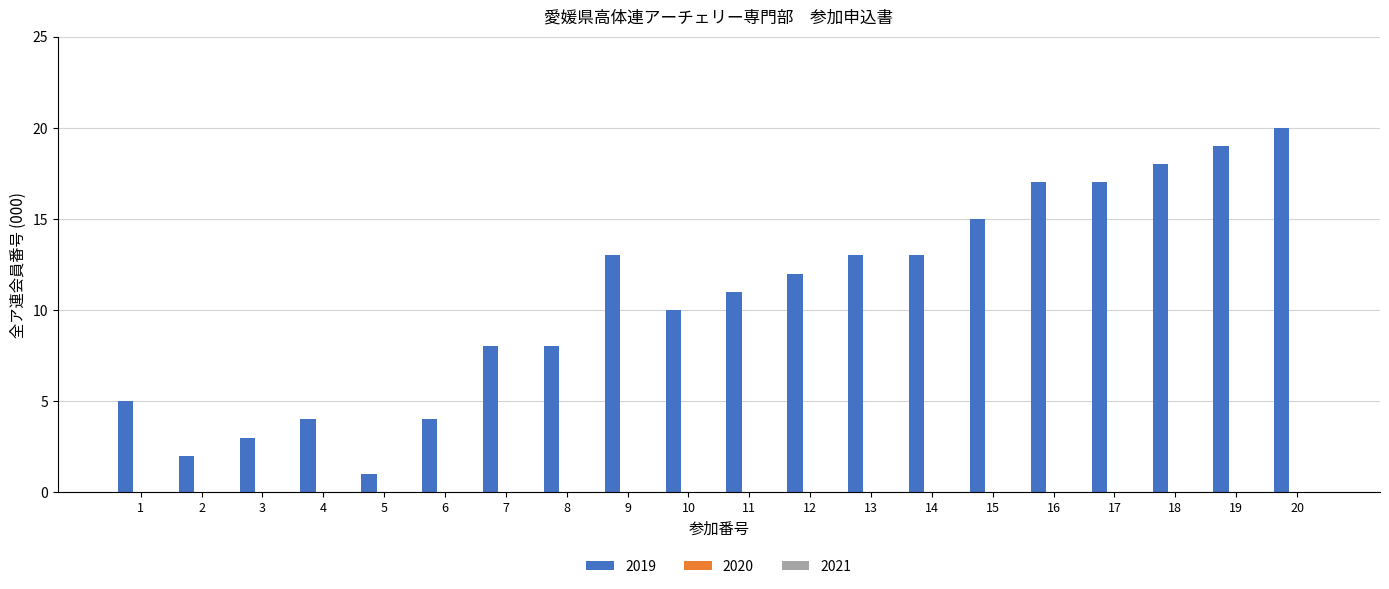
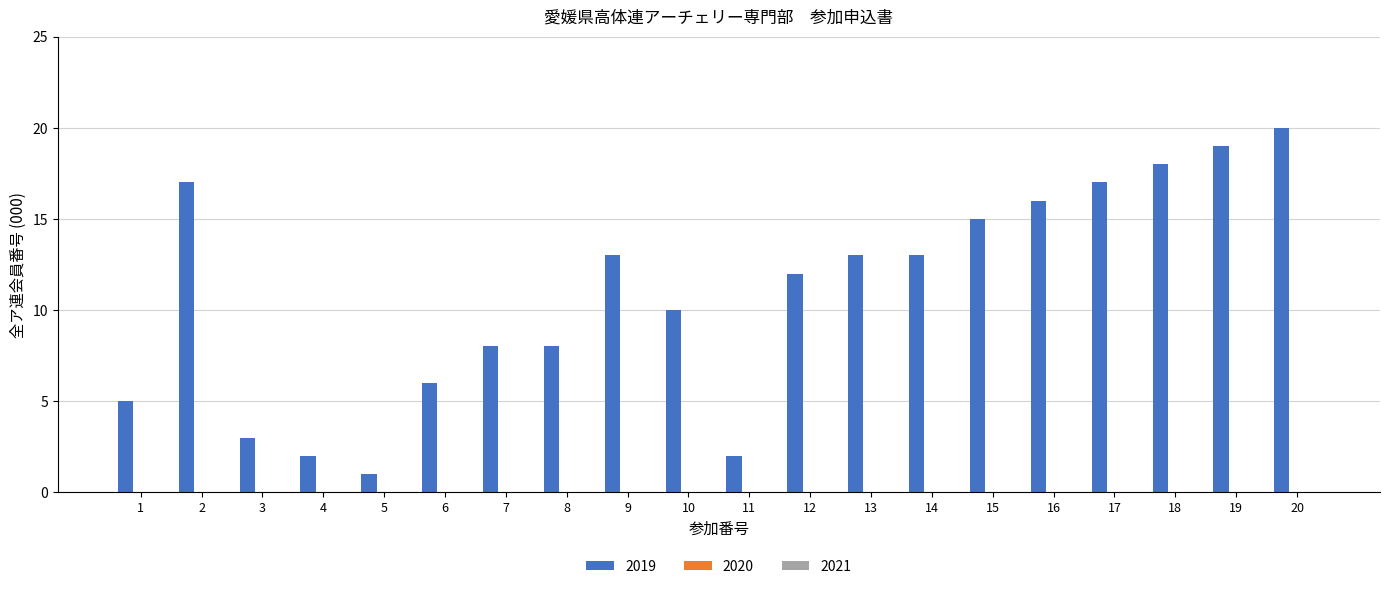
2019, 2: 2 -> 17
2019, 4: 4 -> 2
2019, 6: 4 -> 6
2019, 11: 11 -> 2
2019, 16: 17 -> 16
